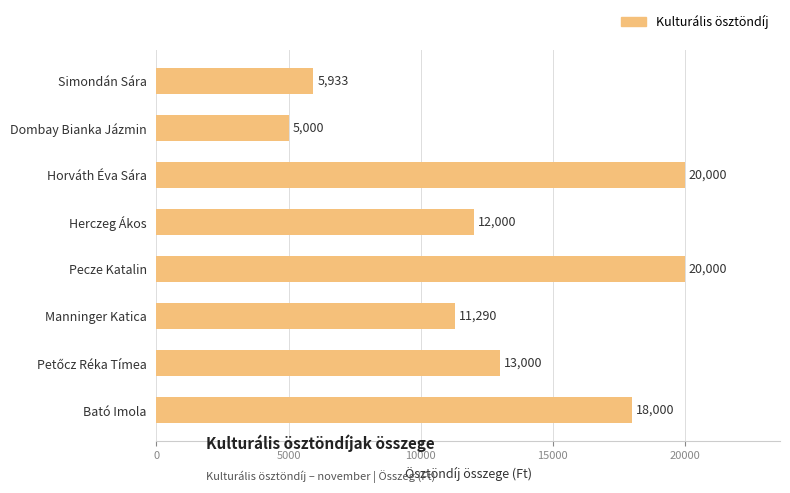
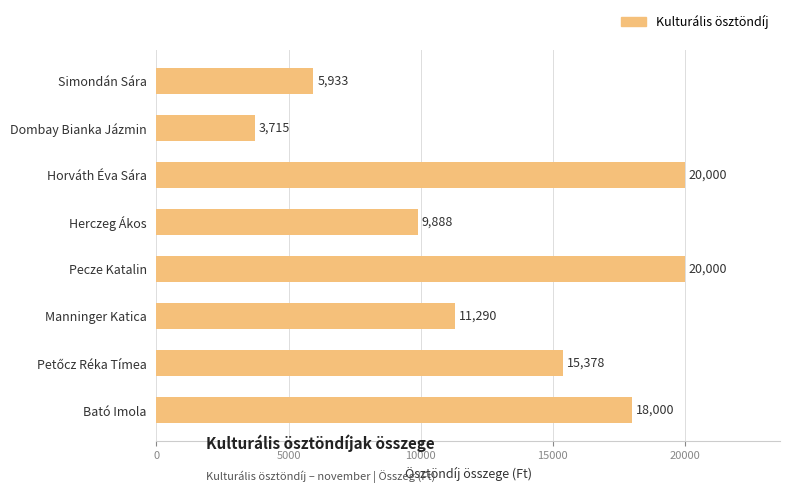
Dombay Bianka Jázmin: 5,000 -> 3,715
Herczeg Ákos: 12,000 -> 9,888
Petőcz Réka Tímea: 13,000 -> 15,378
